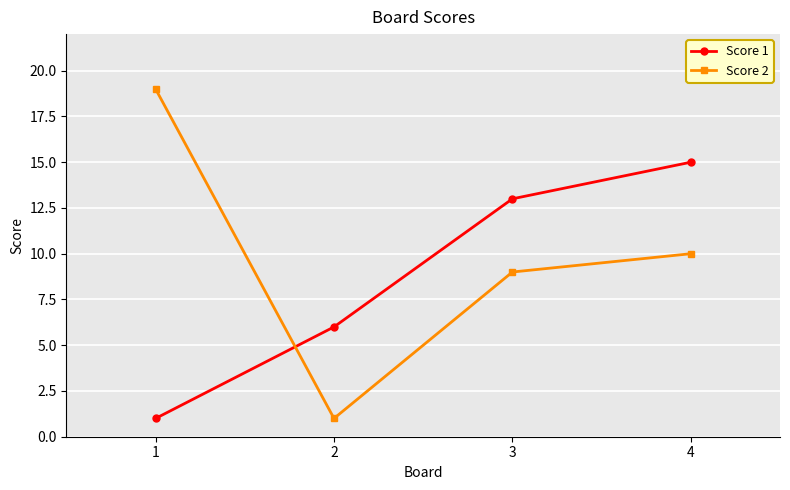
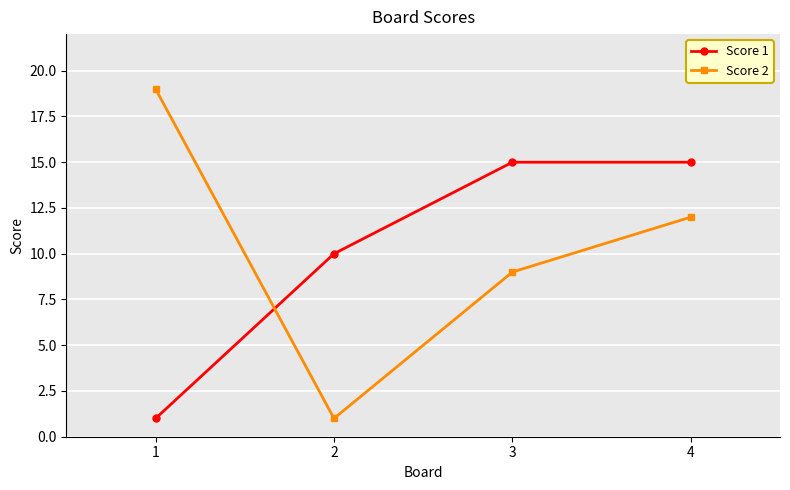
Score 1, 2: 6 -> 10
Score 1, 3: 13 -> 15
Score 2, 4: 10 -> 12
